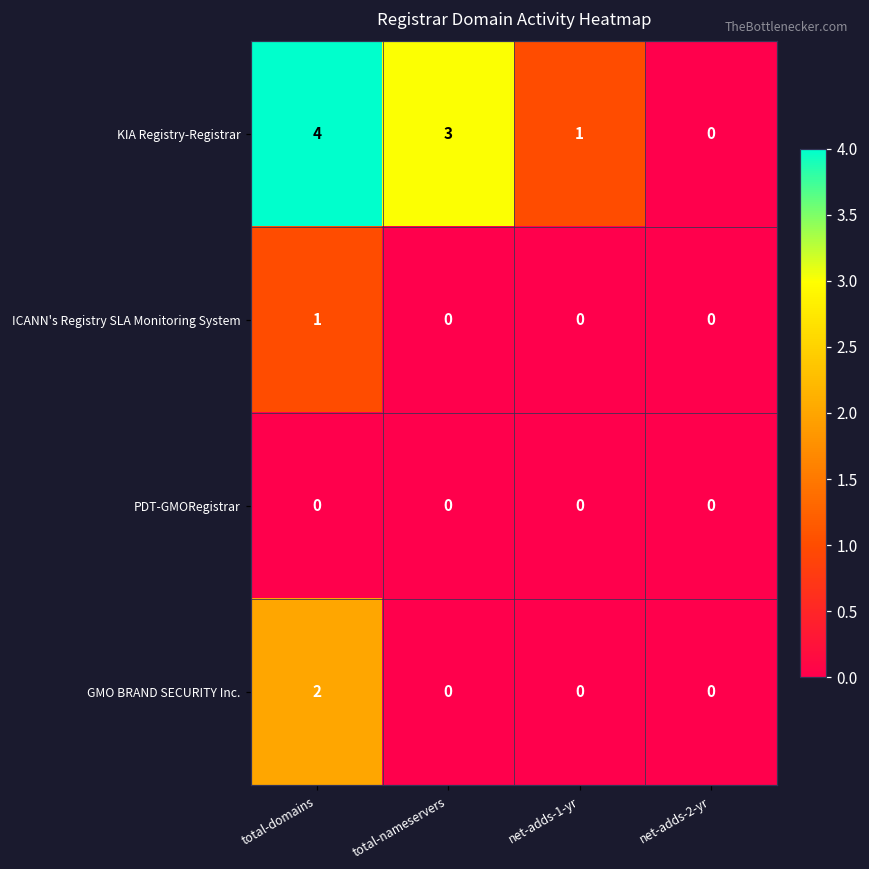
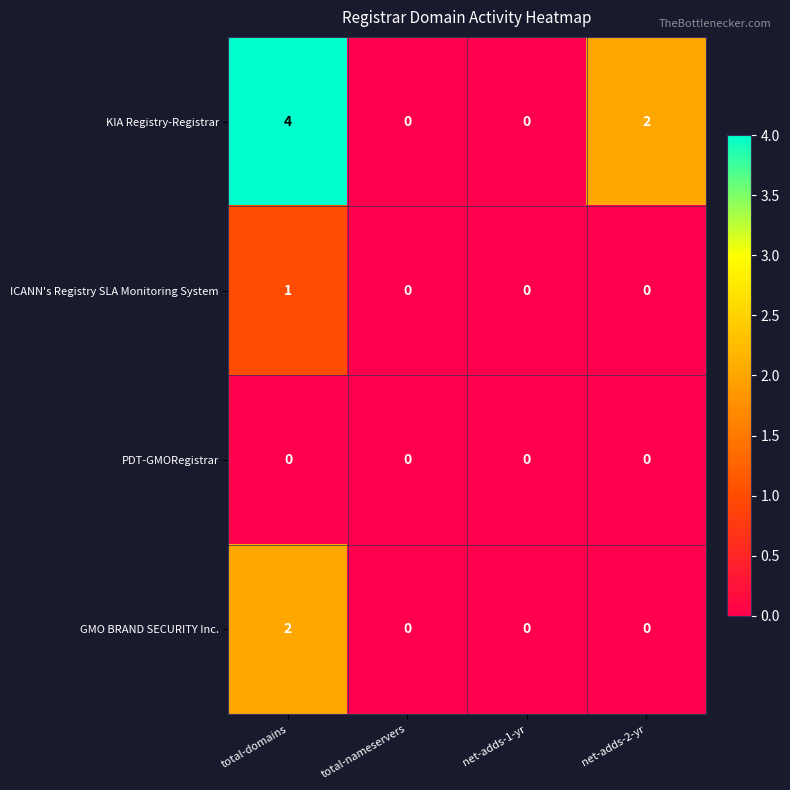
KIA Registry-Registrar, total-nameservers: 3 -> 0
KIA Registry-Registrar, net-adds-1-yr: 1 -> 0
KIA Registry-Registrar, net-adds-2-yr: 0 -> 2
